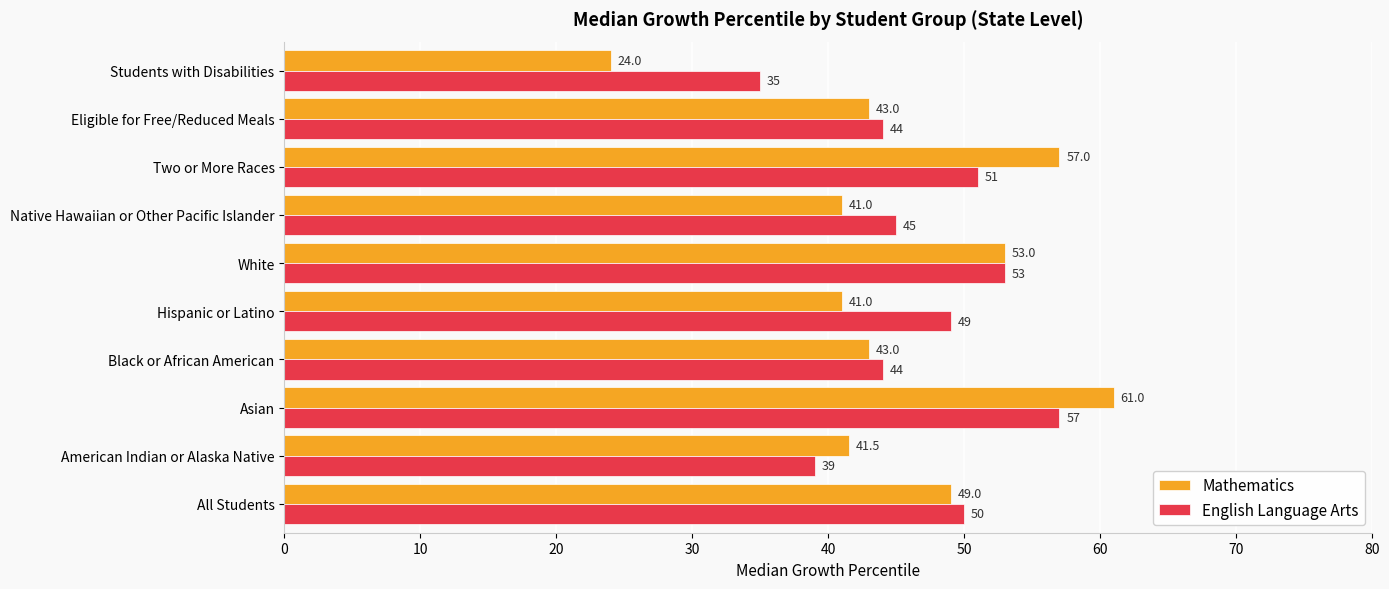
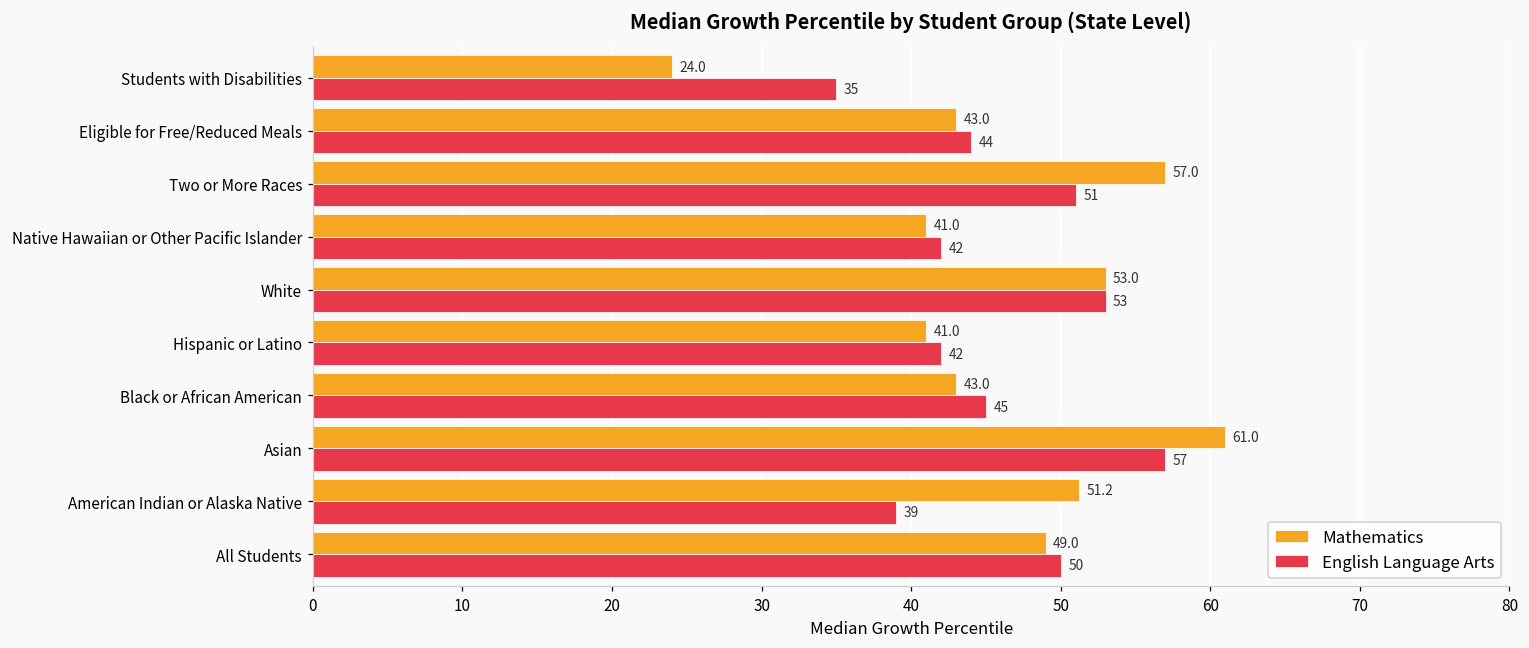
English Language Arts, Native Hawaiian or Other Pacific Islander: 45 -> 42
English Language Arts, Hispanic or Latino: 49 -> 42
English Language Arts, Black or African American: 44 -> 45
Mathematics, American Indian or Alaska Native: 41.5 -> 51.2
